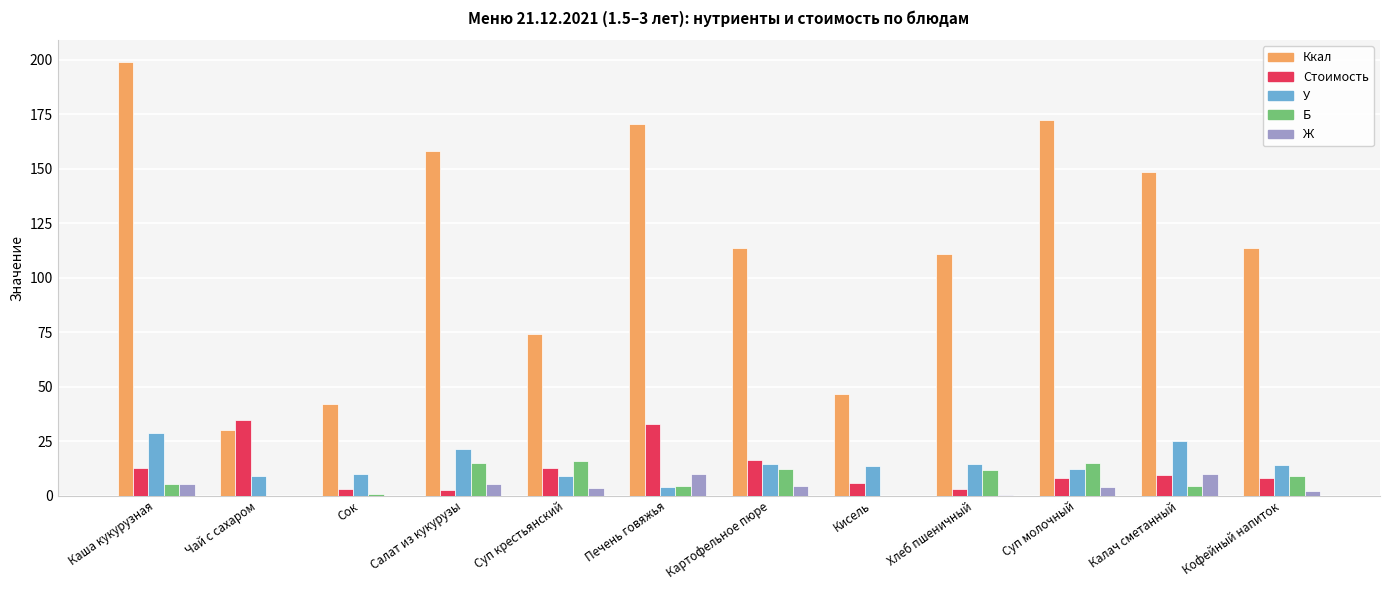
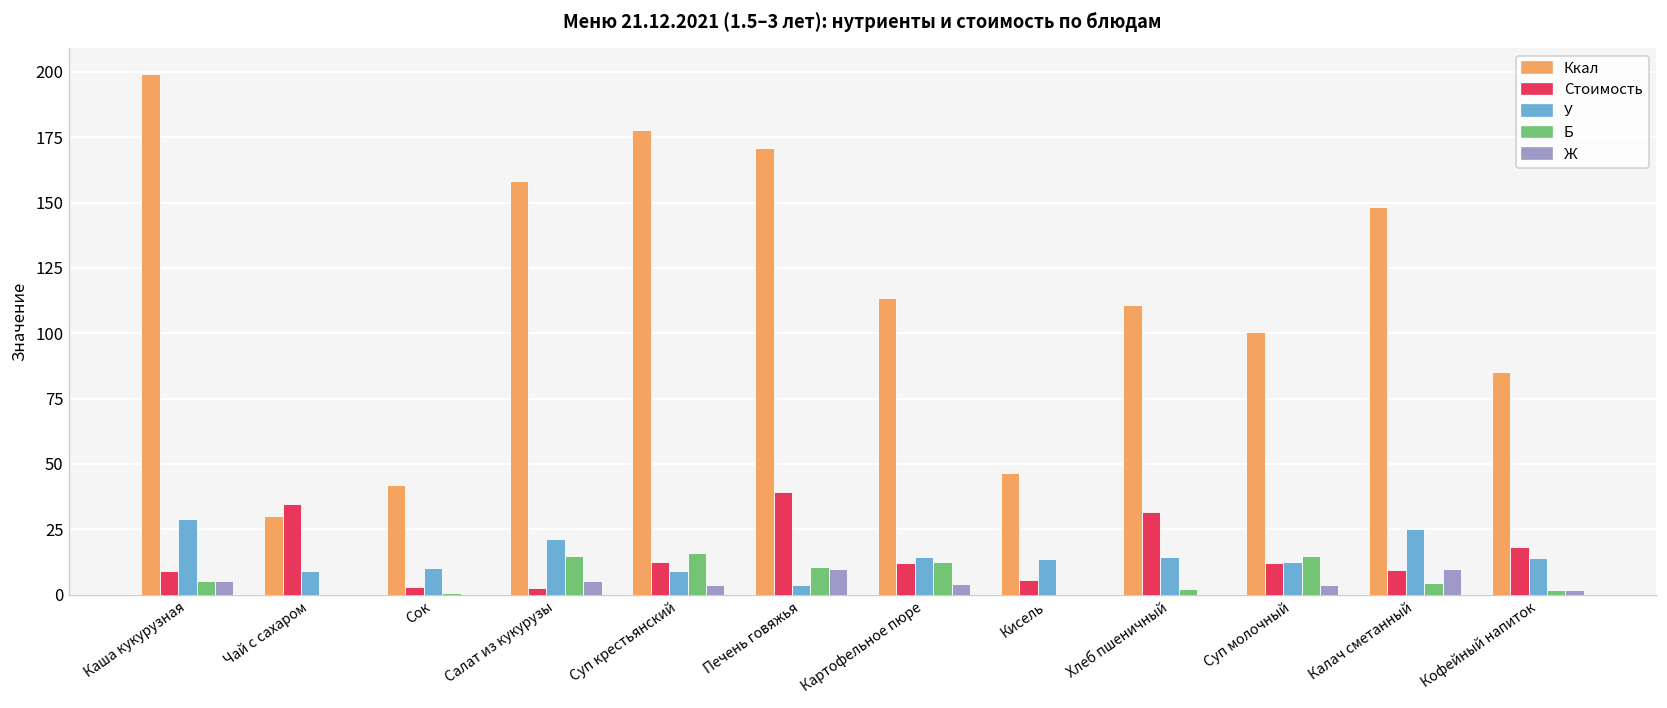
Стоимость, Каша кукурузная: 13 -> 9
Ккал, Суп крестьянский: 74 -> 178
Стоимость, Печень говяжья: 33 -> 39
Б, Печень говяжья: 4 -> 11
Стоимость, Картофельное пюре: 16 -> 12
Стоимость, Хлеб пшеничный: 3 -> 32
Б, Хлеб пшеничный: 12 -> 2
Ккал, Суп молочный: 173 -> 101
Стоимость, Суп молочный: 8 -> 12
Ккал, Кофейный напиток: 114 -> 85
Стоимость, Кофейный напиток: 8 -> 18
Б, Кофейный напиток: 9 -> 2
